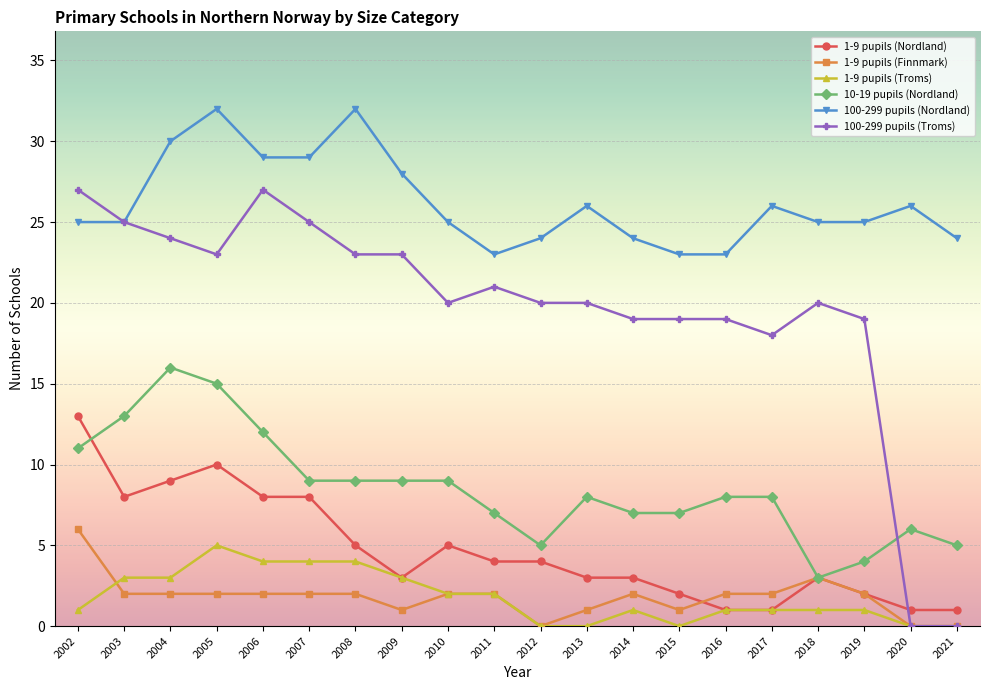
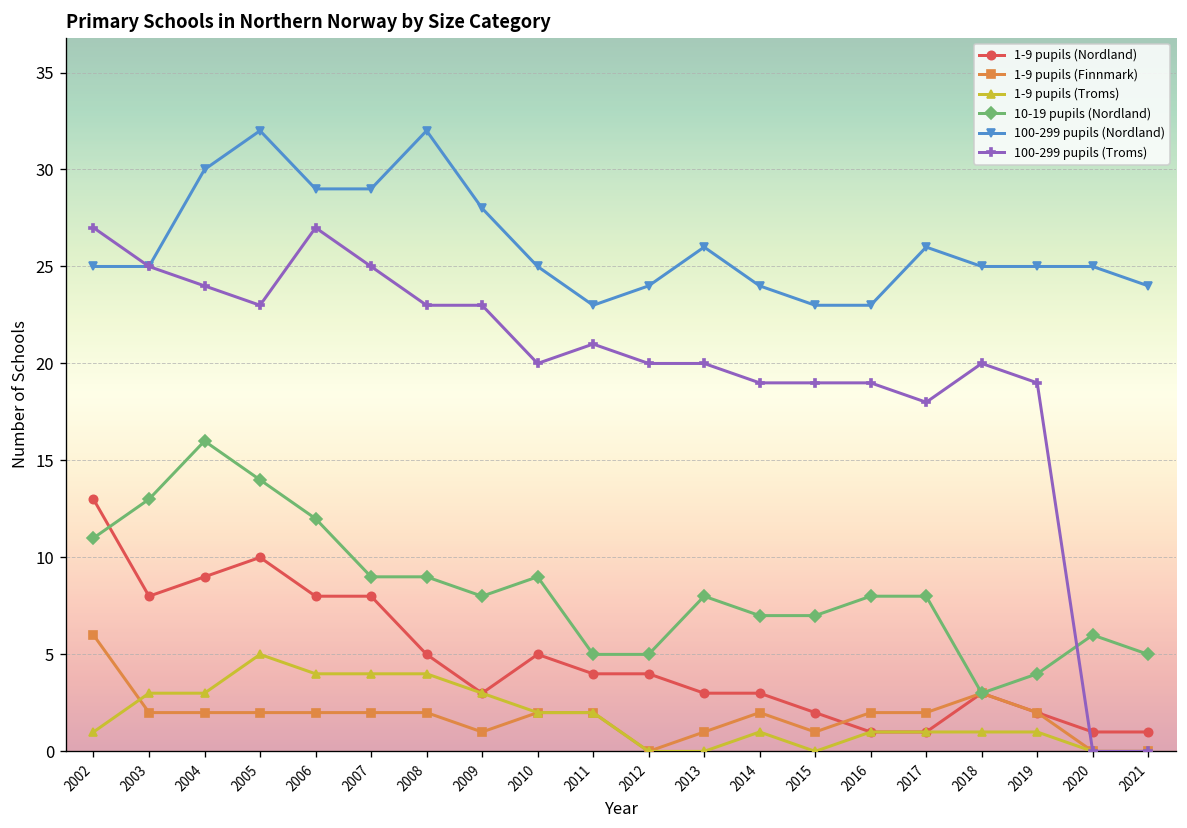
10-19 pupils (Nordland), 2005: 15 -> 14
10-19 pupils (Nordland), 2009: 9 -> 8
10-19 pupils (Nordland), 2011: 7 -> 5
100-299 pupils (Nordland), 2020: 26 -> 25
